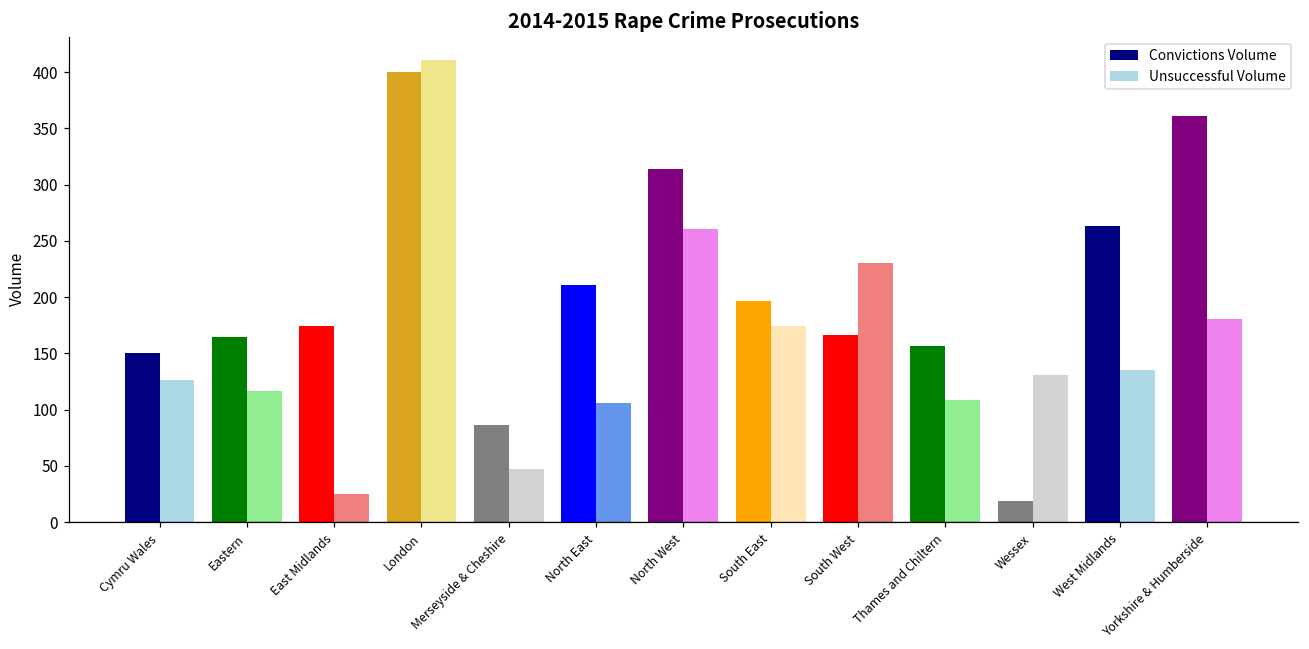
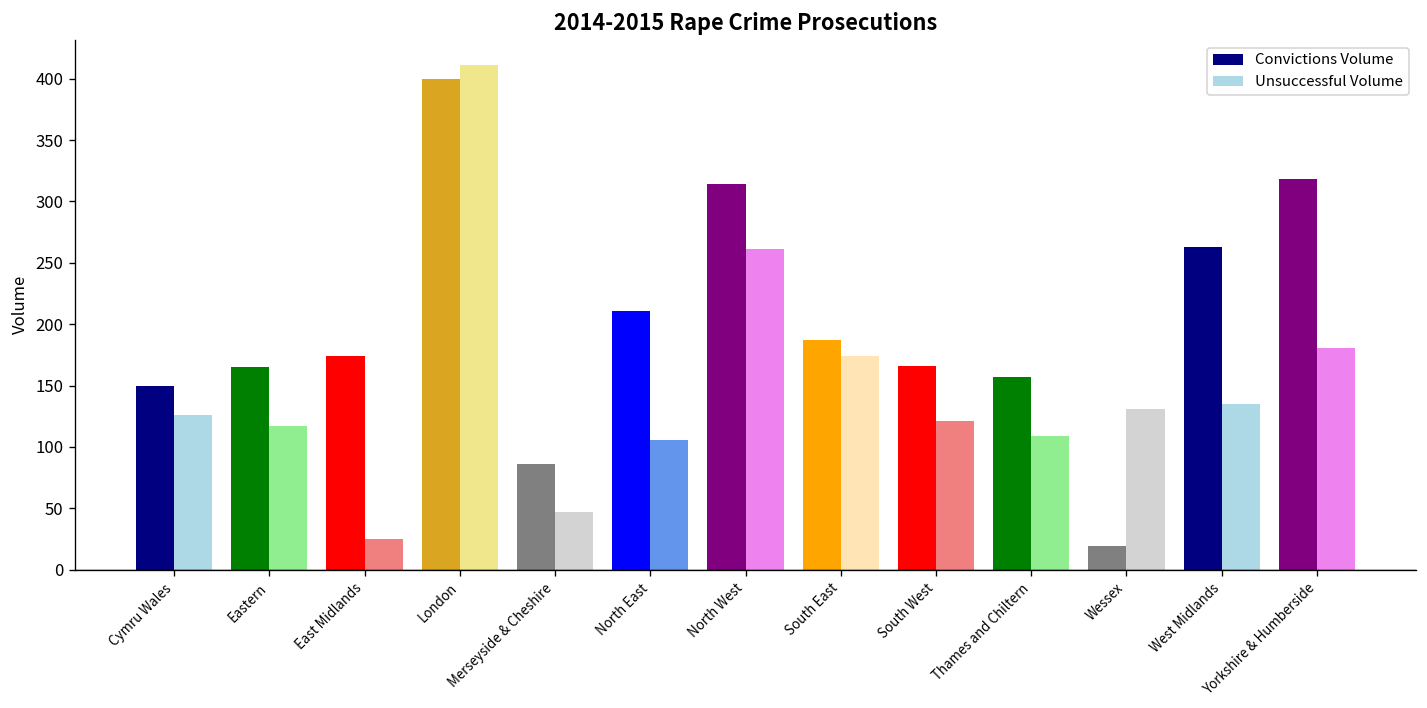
Convictions Volume, South East: 197 -> 187
Unsuccessful Volume, South West: 230 -> 121
Convictions Volume, Yorkshire & Humberside: 361 -> 318
